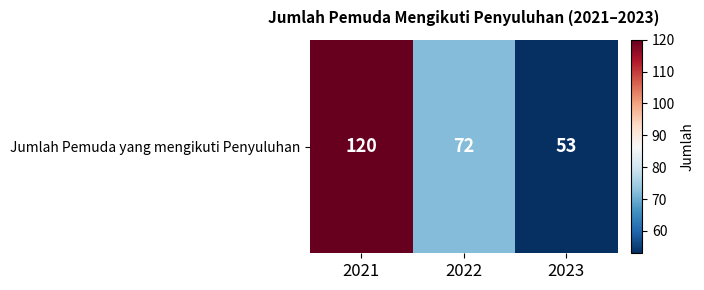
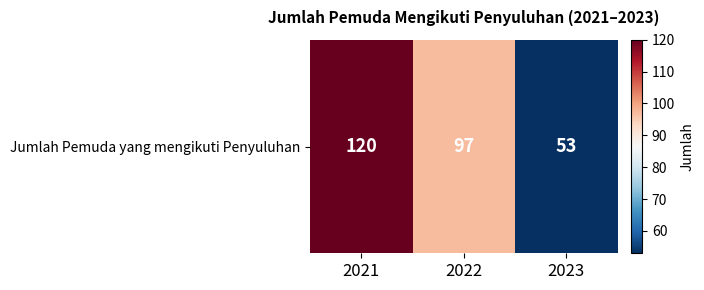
Jumlah Pemuda yang mengikuti Penyuluhan, 2022: 72 -> 97
